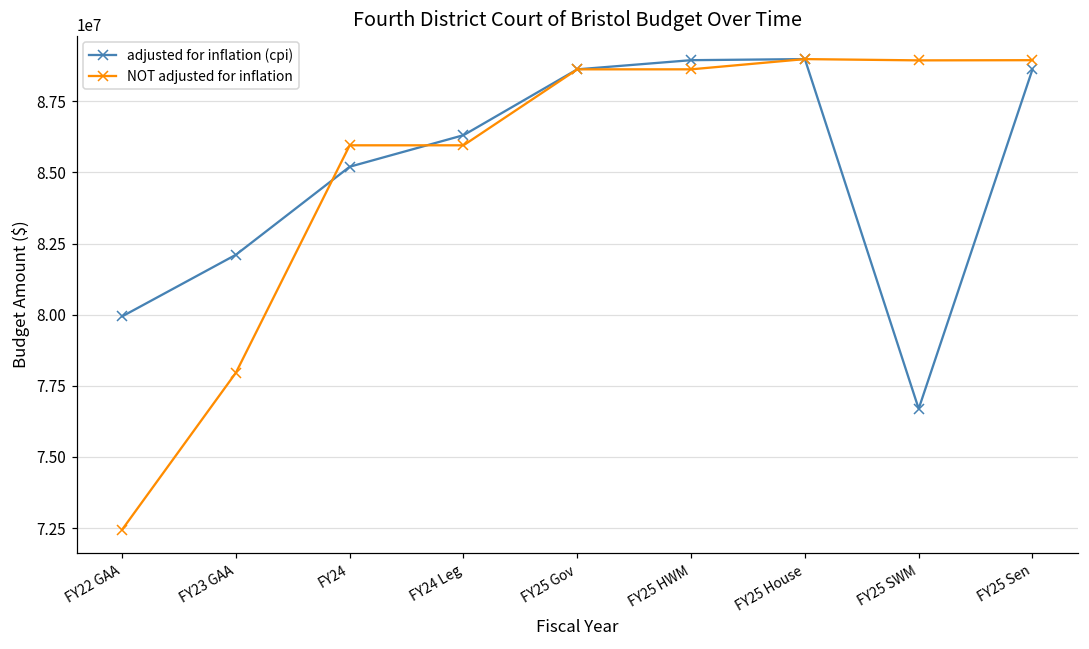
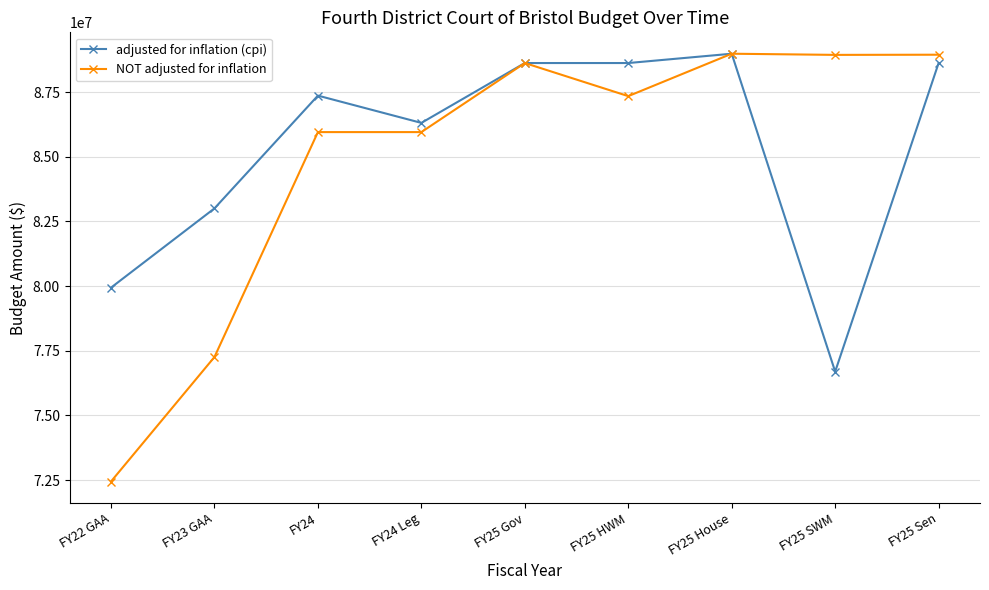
adjusted for inflation (cpi), FY23 GAA: 82100000 -> 83000000
NOT adjusted for inflation, FY23 GAA: 78000000 -> 77300000
adjusted for inflation (cpi), FY24: 85200000 -> 87400000
adjusted for inflation (cpi), FY25 HWM: 88900000 -> 88600000
NOT adjusted for inflation, FY25 HWM: 88600000 -> 87300000
